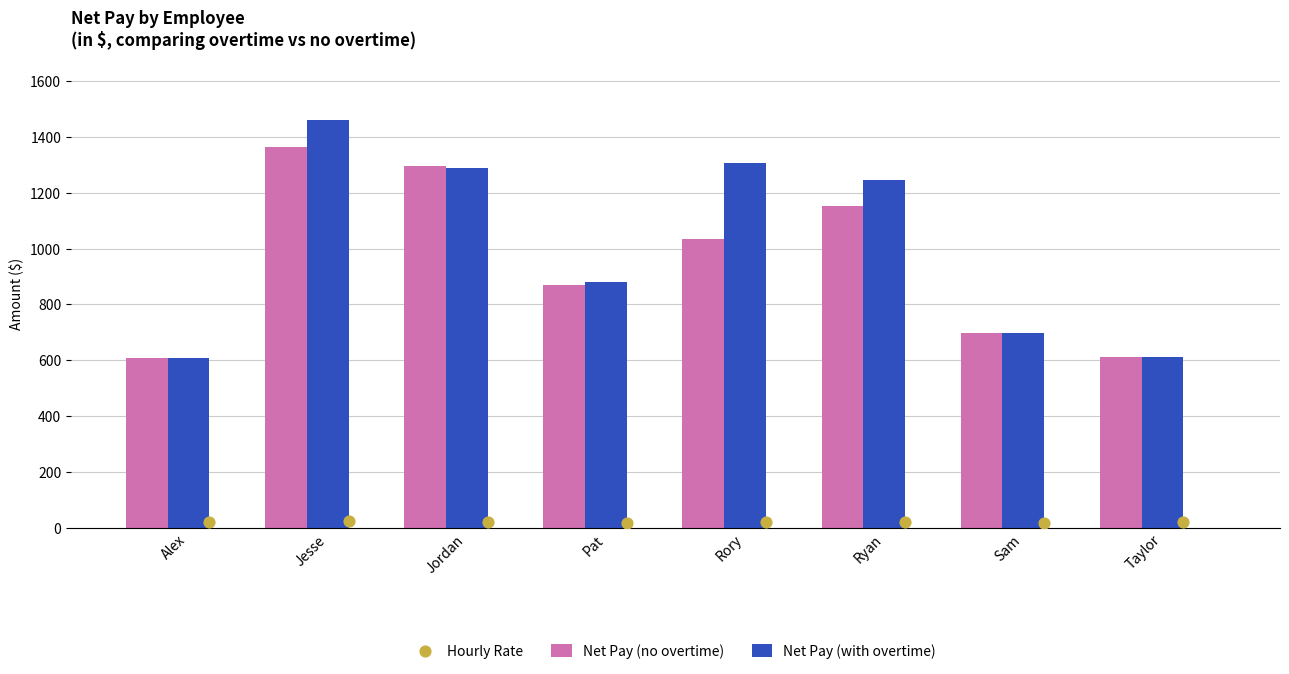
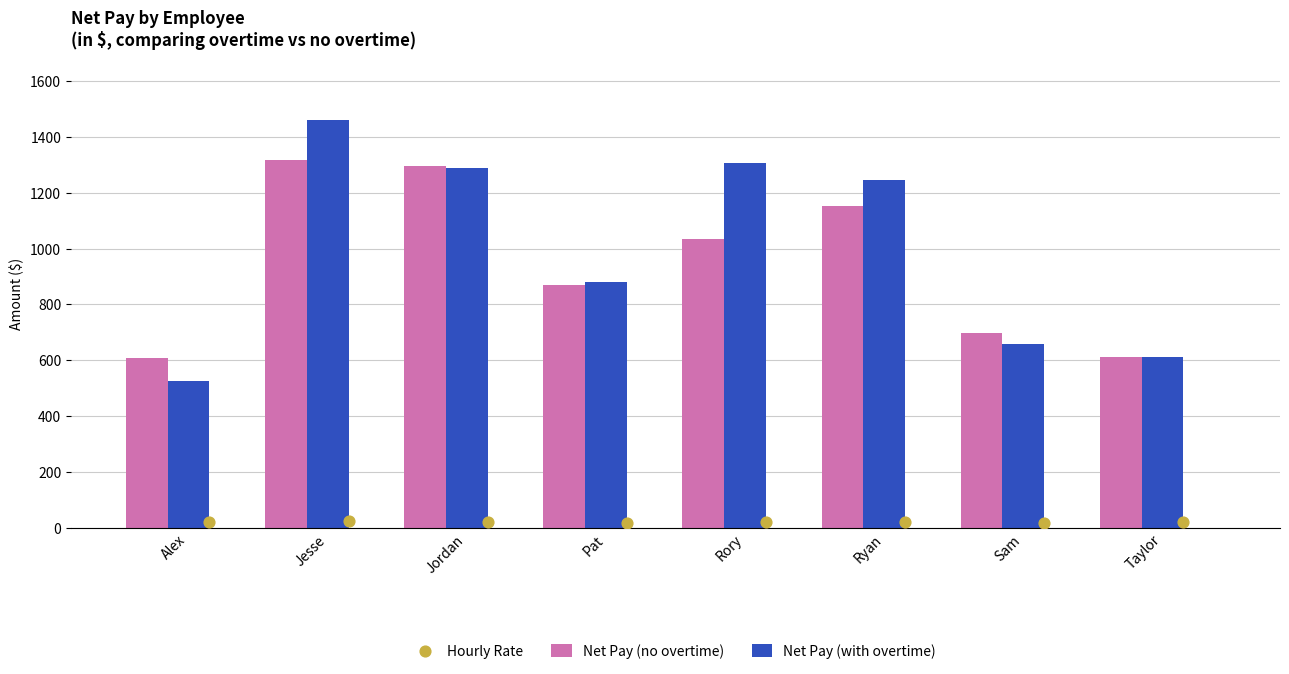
Net Pay (with overtime), Alex: 610 -> 530
Net Pay (no overtime), Jesse: 1360 -> 1320
Net Pay (with overtime), Sam: 700 -> 660
